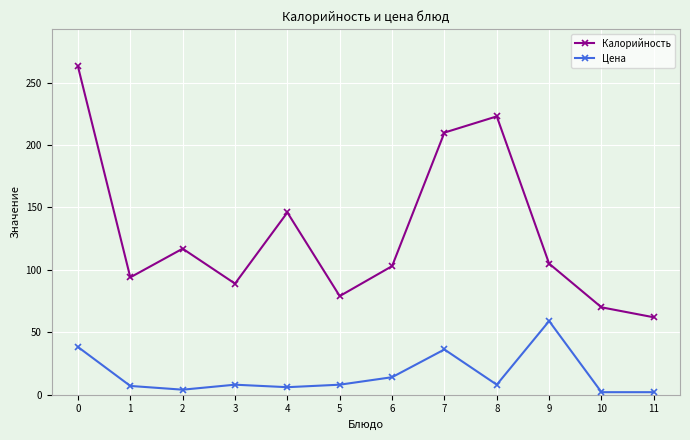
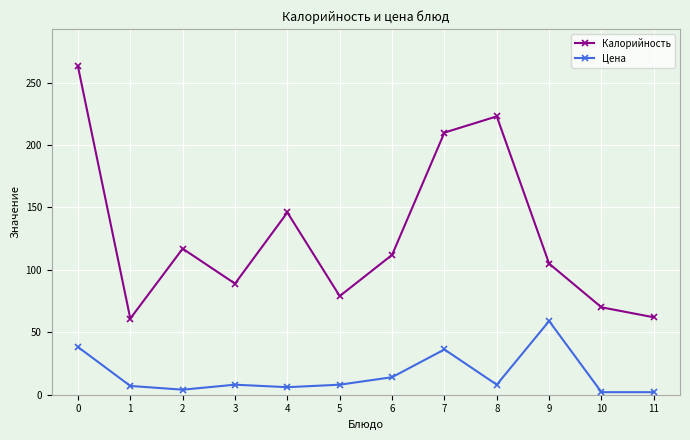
Калорийность, 1: 94 -> 61
Калорийность, 6: 103 -> 112
